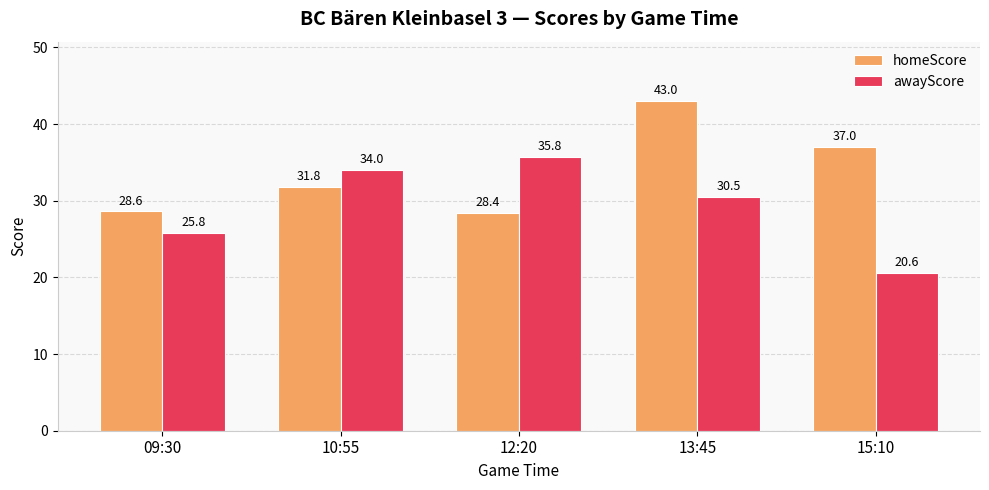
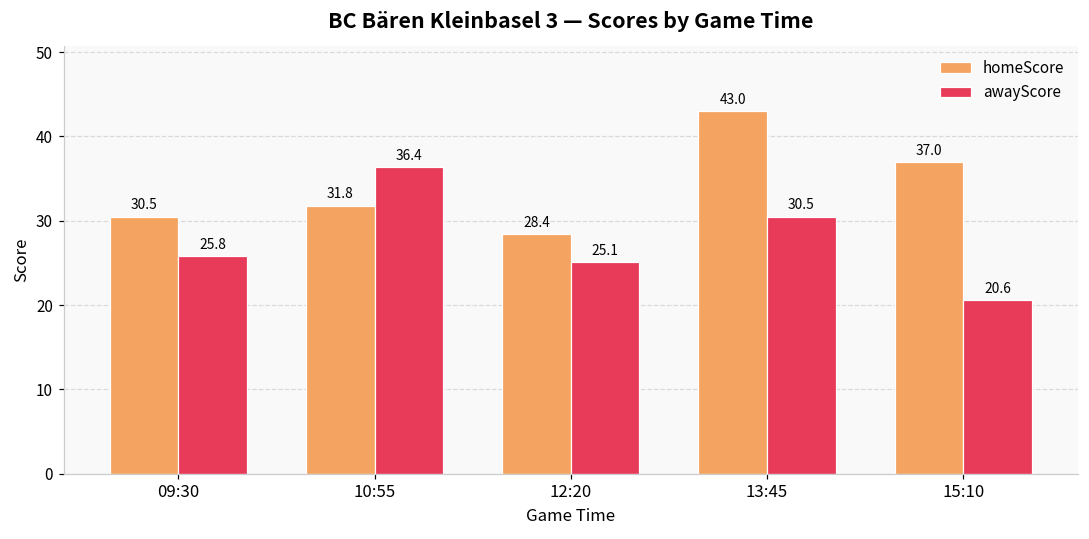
homeScore, 09:30: 28.6 -> 30.5
awayScore, 10:55: 34.0 -> 36.4
awayScore, 12:20: 35.8 -> 25.1
